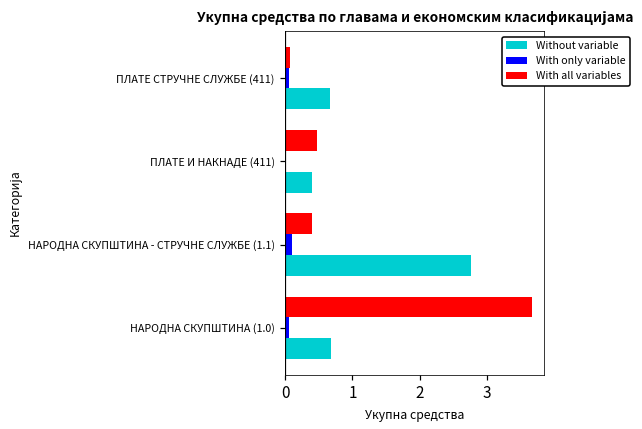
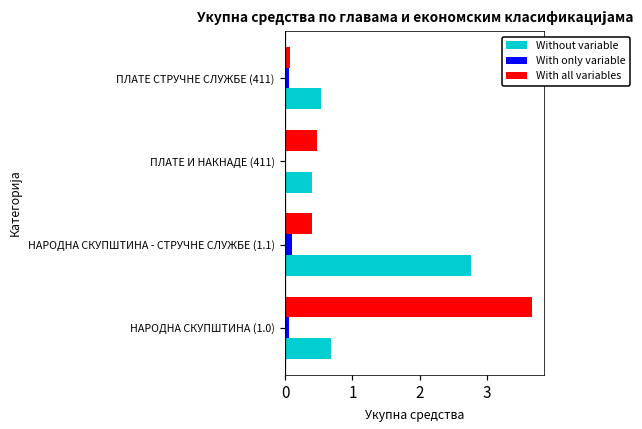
Without variable, ПЛАТЕ СТРУЧНЕ СЛУЖБЕ (411): 0.7 -> 0.5
